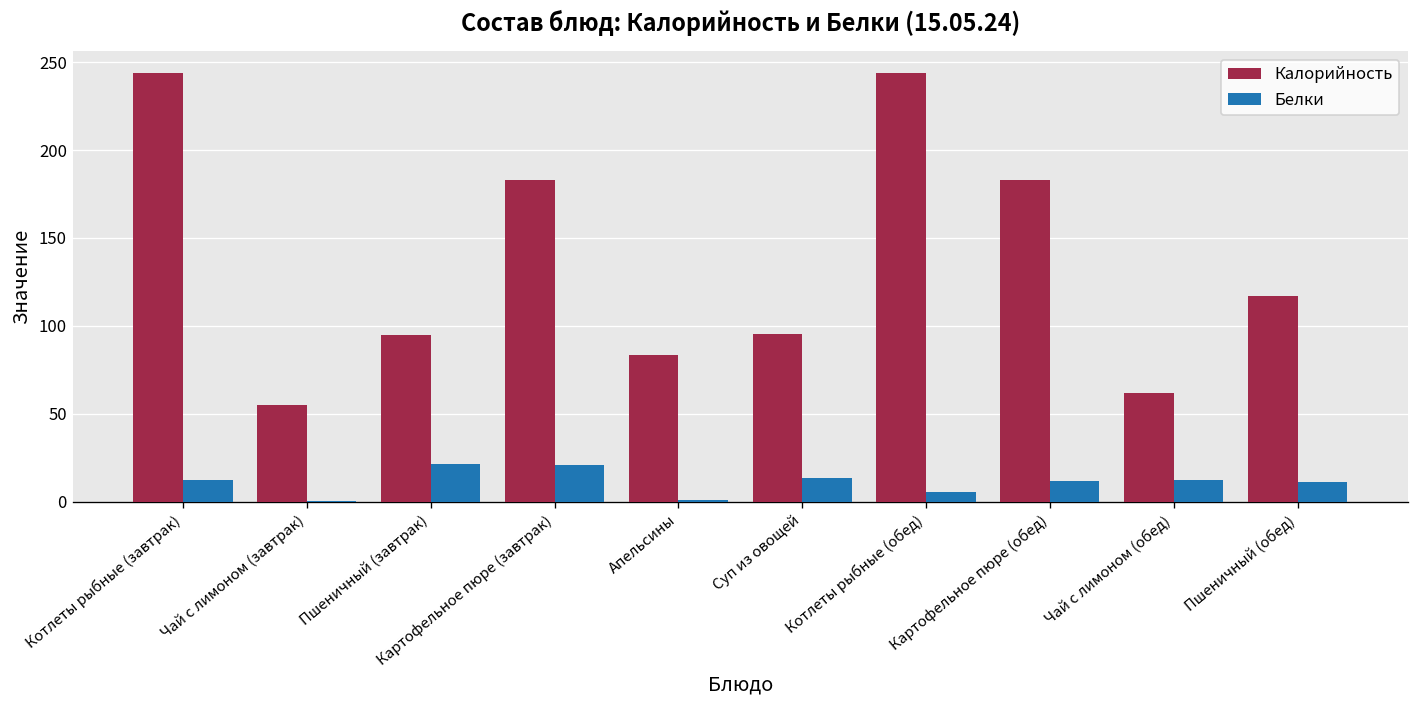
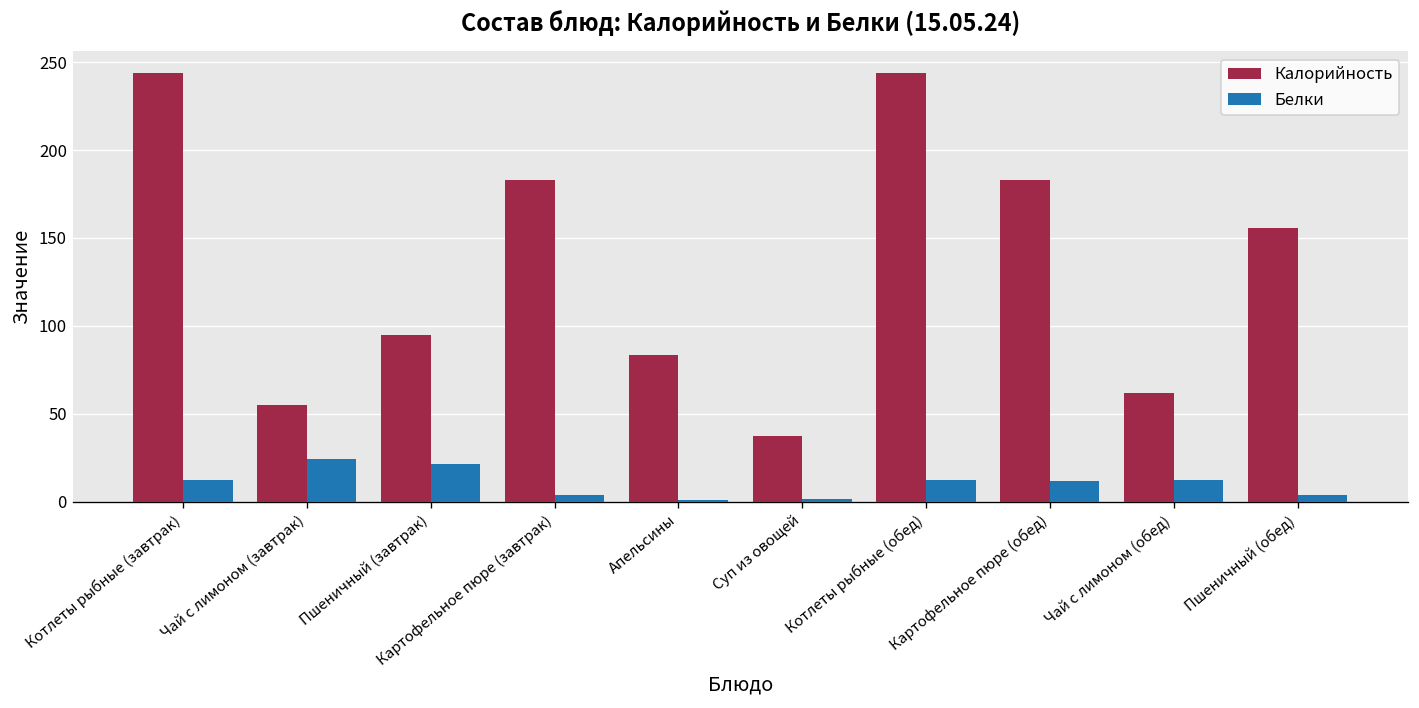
Белки, Чай с лимоном (завтрак): 0 -> 25
Белки, Картофельное пюре (завтрак): 21 -> 4
Калорийность, Суп из овощей: 95 -> 37
Белки, Суп из овощей: 13 -> 2
Белки, Котлеты рыбные (обед): 6 -> 12
Калорийность, Пшеничный (обед): 117 -> 156
Белки, Пшеничный (обед): 11 -> 4
